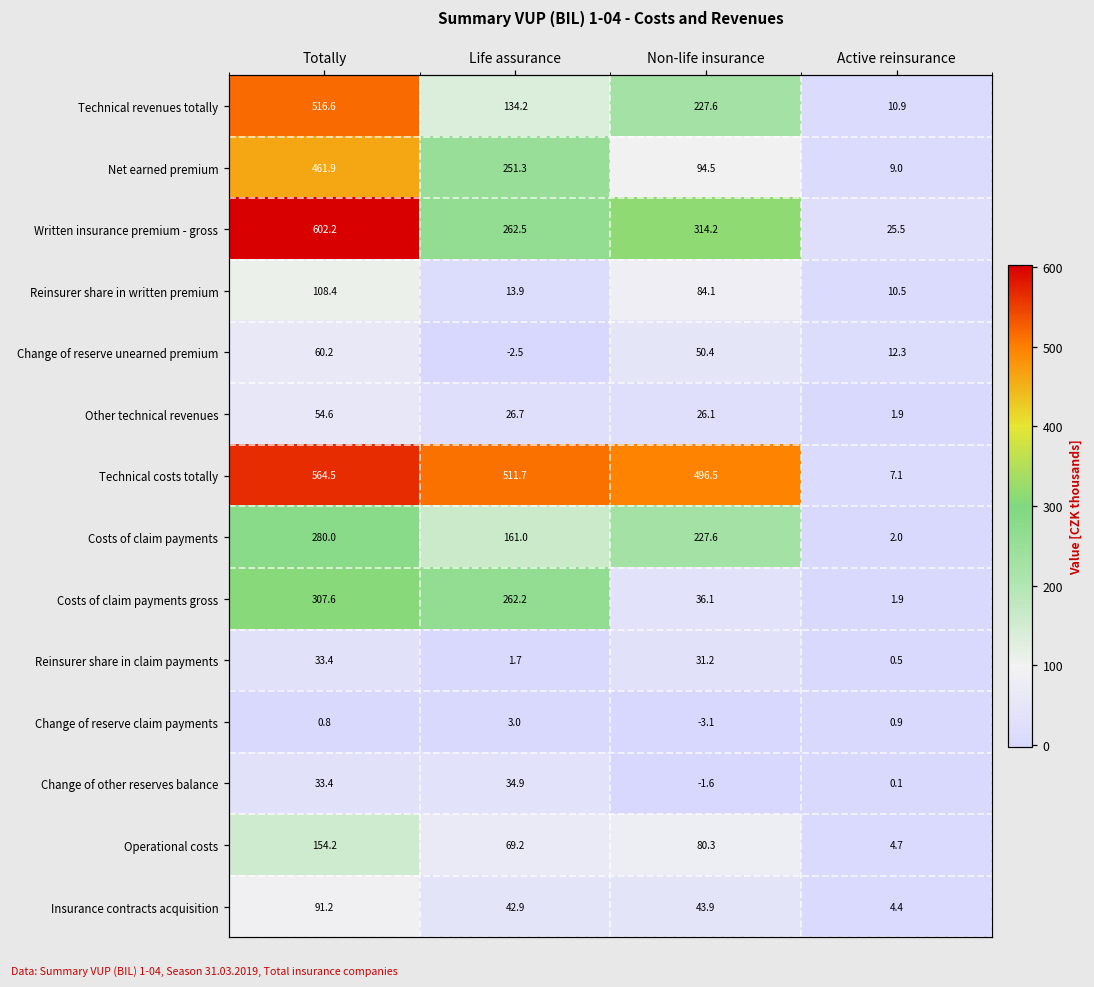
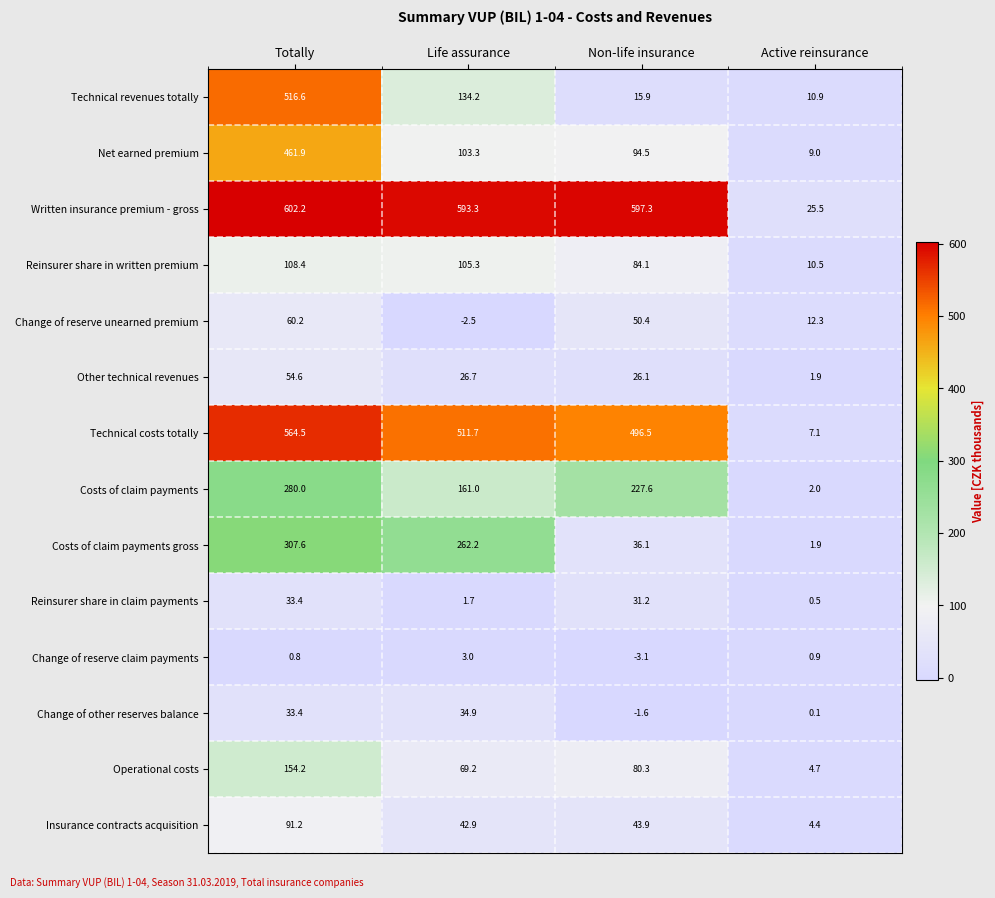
Technical revenues totally, Non-life insurance: 227.6 -> 15.9
Net earned premium, Life assurance: 251.3 -> 103.3
Written insurance premium - gross, Life assurance: 262.5 -> 593.3
Written insurance premium - gross, Non-life insurance: 314.2 -> 597.3
Reinsurer share in written premium, Life assurance: 13.9 -> 105.3
